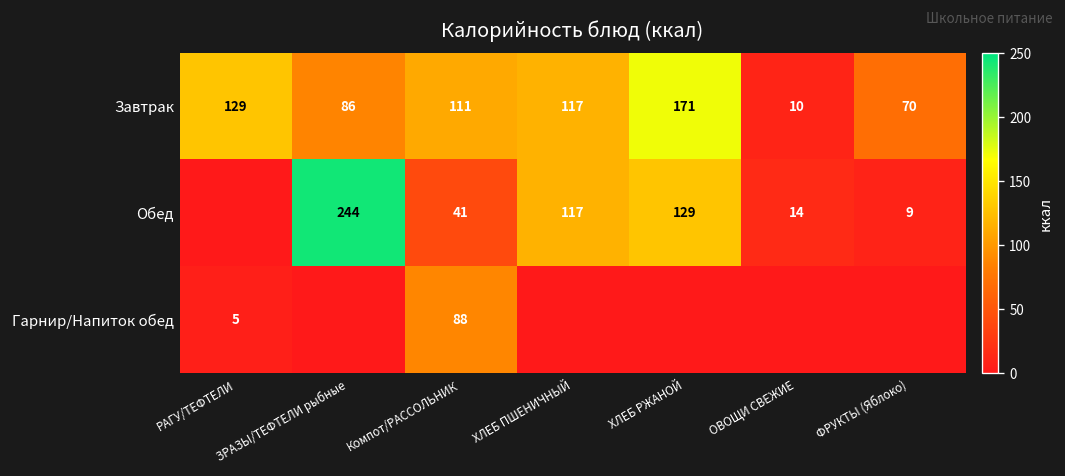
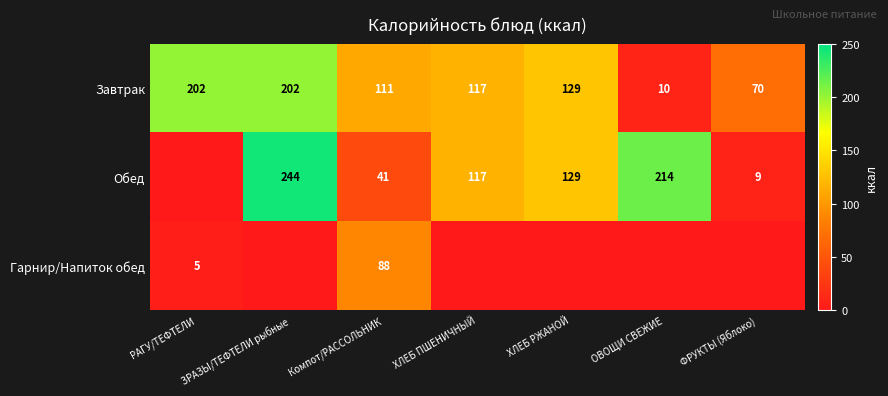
Завтрак, РАГУ/ТЕФТЕЛИ: 129 -> 202
Завтрак, ЗРАЗЫ/ТЕФТЕЛИ рыбные: 86 -> 202
Завтрак, ХЛЕБ РЖАНОЙ: 171 -> 129
Обед, ОВОЩИ СВЕЖИЕ: 14 -> 214
